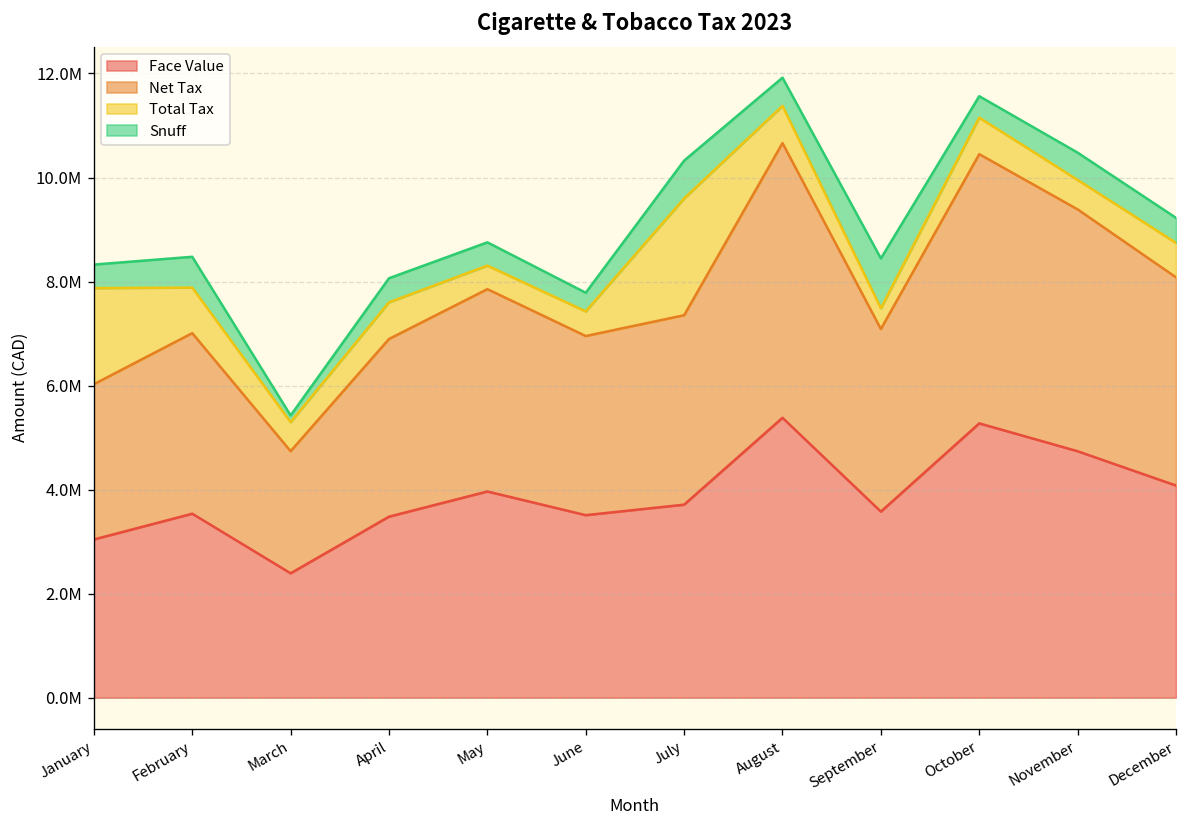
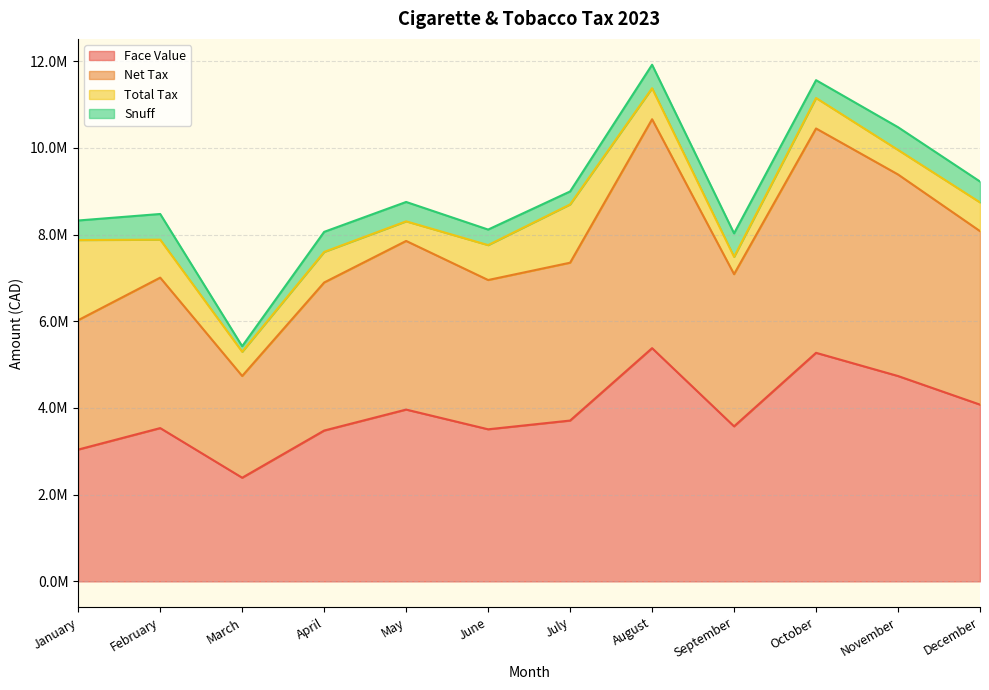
Total Tax, June: 500000 -> 800000
Total Tax, July: 2200000 -> 1300000
Snuff, July: 700000 -> 300000
Snuff, September: 1000000 -> 500000
